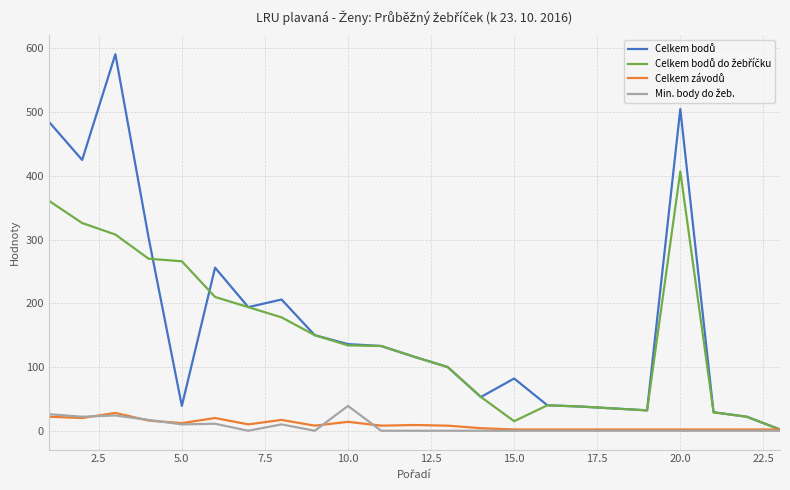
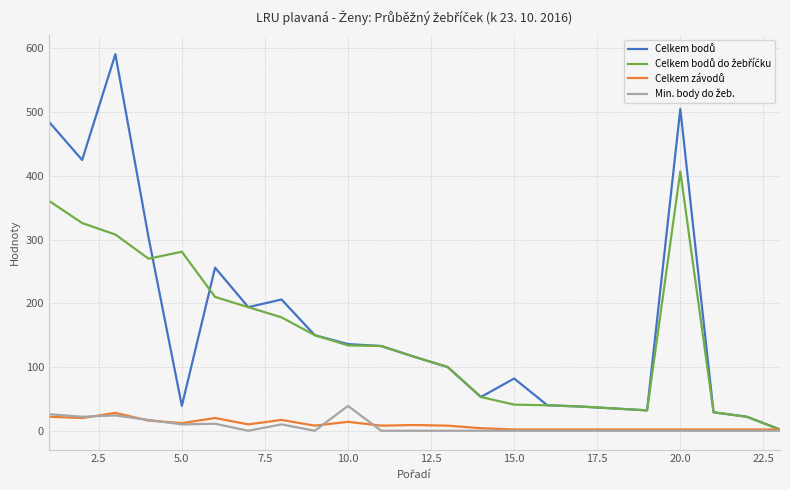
Celkem bodů do žebříčku, 5.0: 270 -> 280
Celkem bodů do žebříčku, 15.0: 20 -> 40
